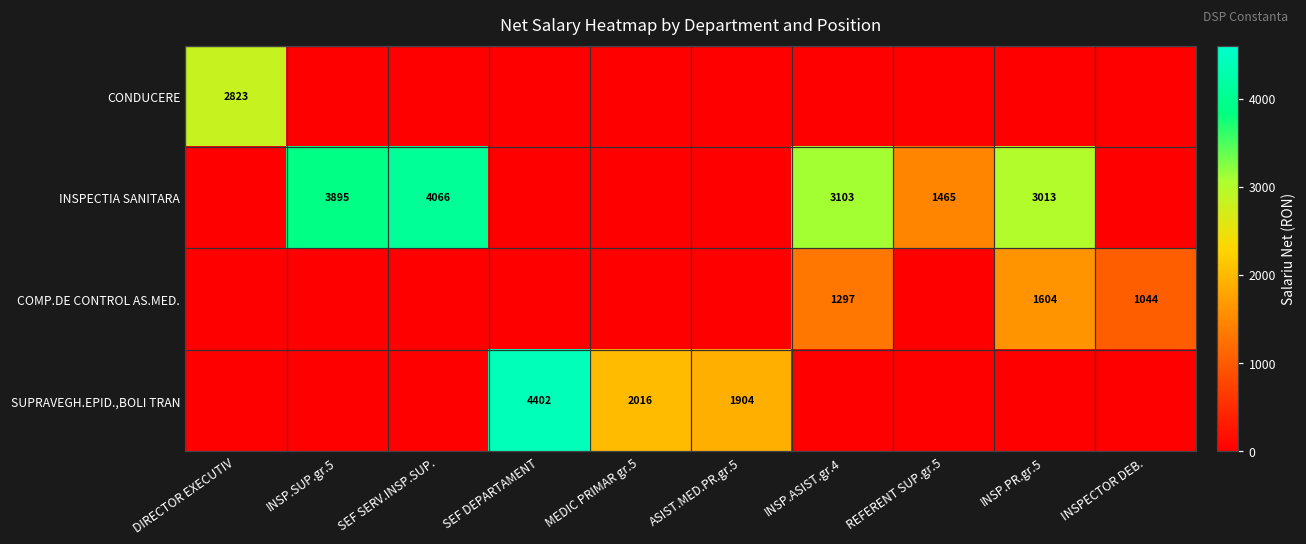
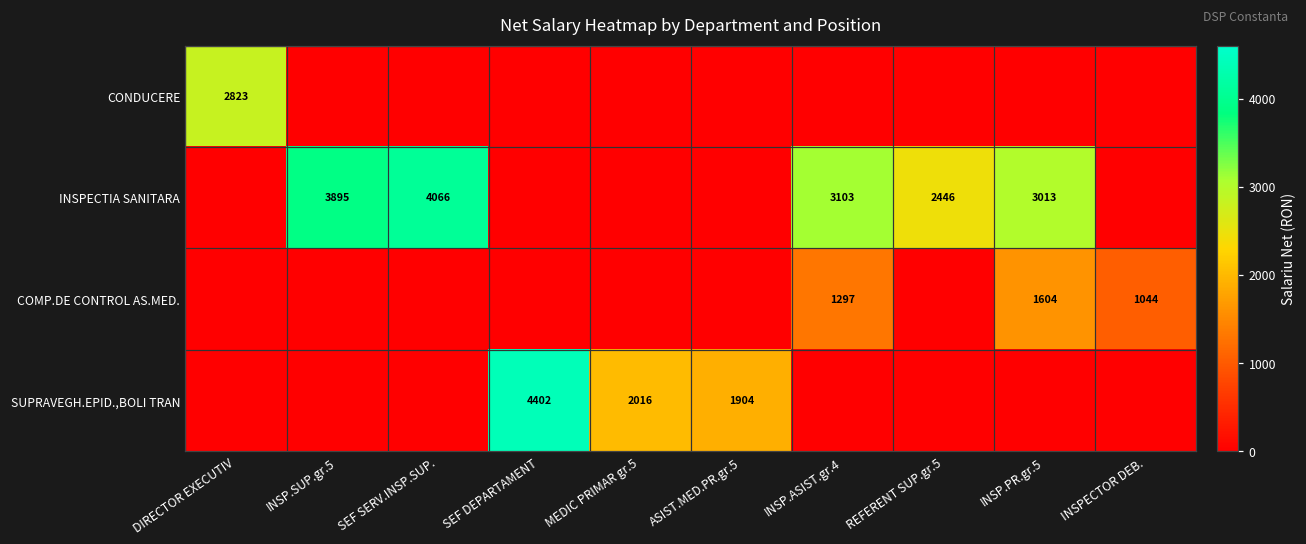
INSPECTIA SANITARA, REFERENT SUP.gr.5: 1465 -> 2446
